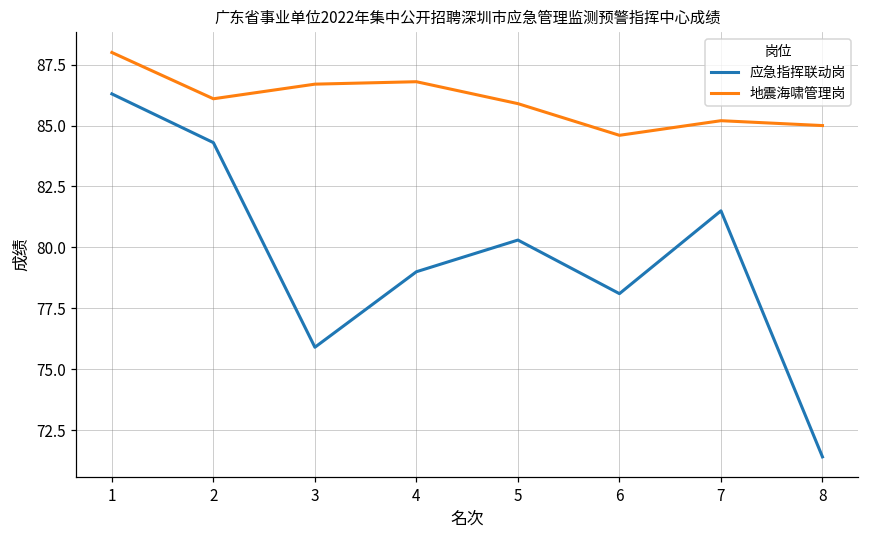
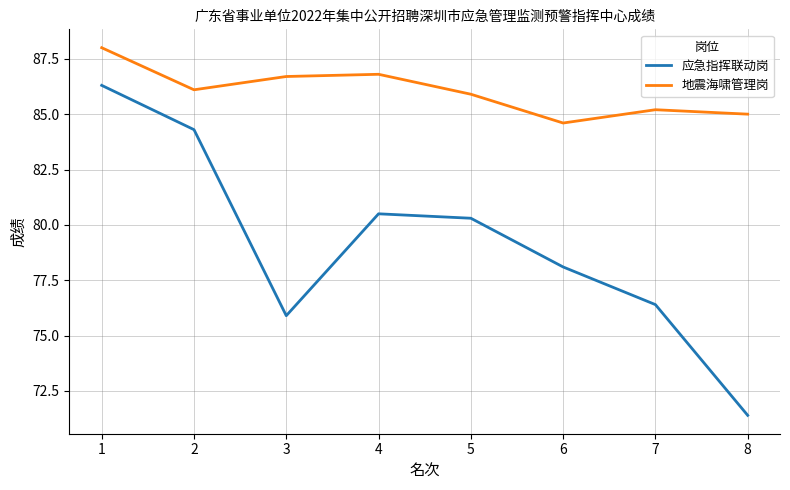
应急指挥联动岗, 4: 79.0 -> 80.5
应急指挥联动岗, 7: 81.5 -> 76.4
